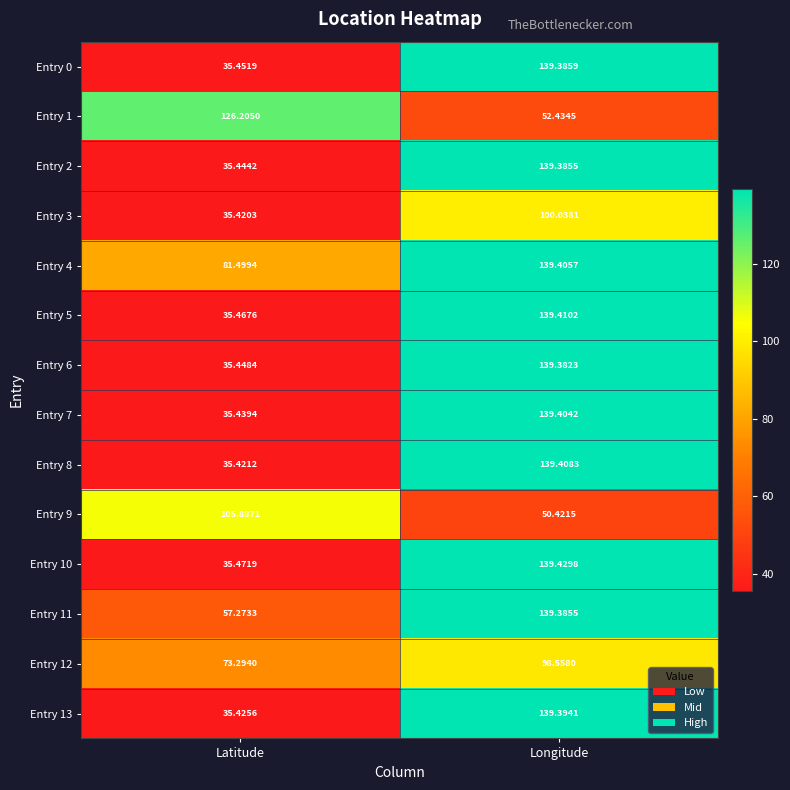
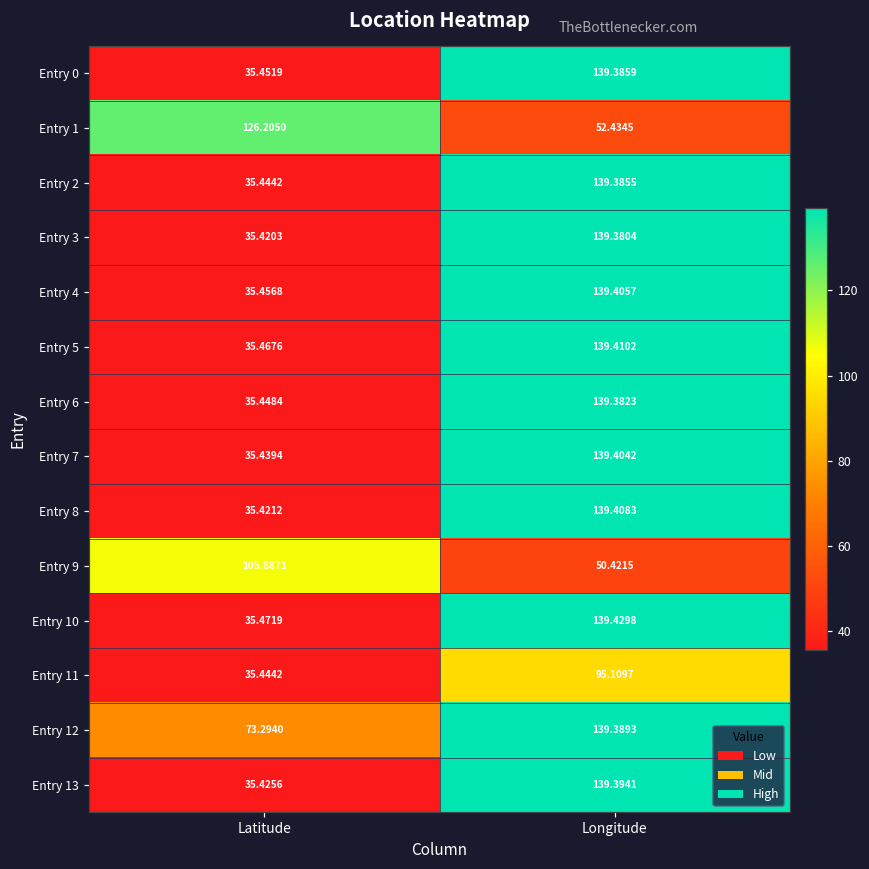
Entry 3, Longitude: 100.0381 -> 139.3804
Entry 4, Latitude: 81.4994 -> 35.4568
Entry 11, Latitude: 57.2733 -> 35.4442
Entry 11, Longitude: 139.3855 -> 95.1097
Entry 12, Longitude: 98.5580 -> 139.3893
